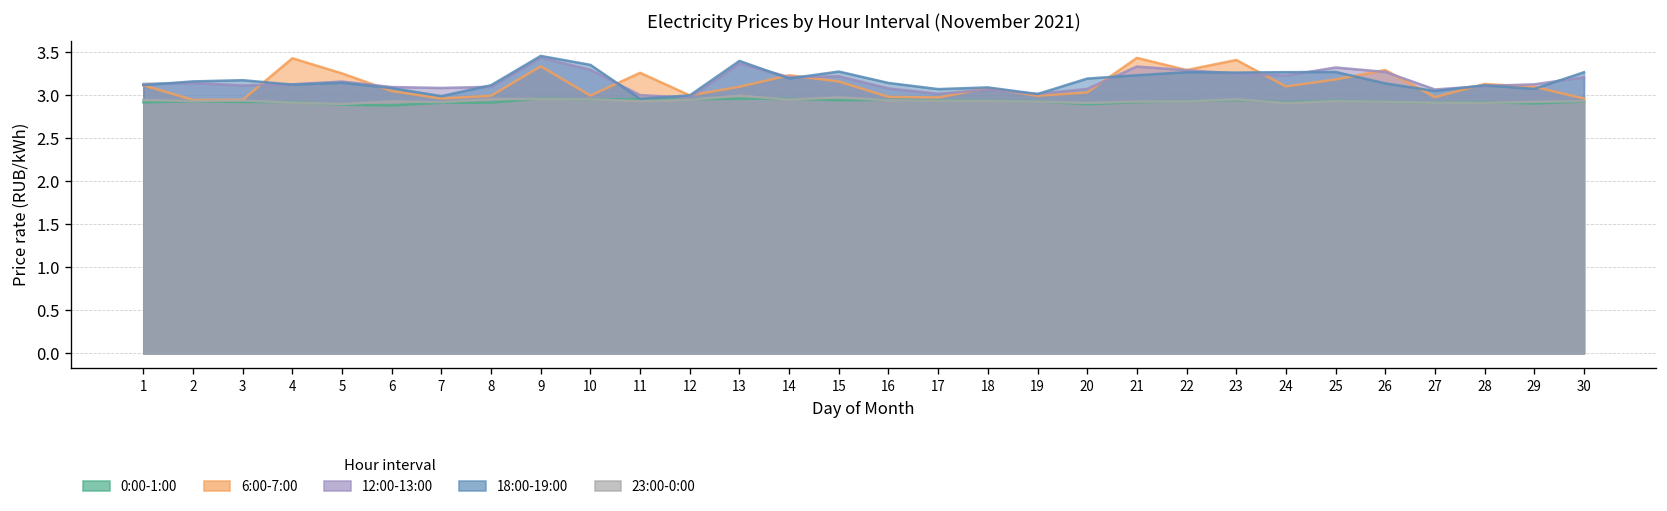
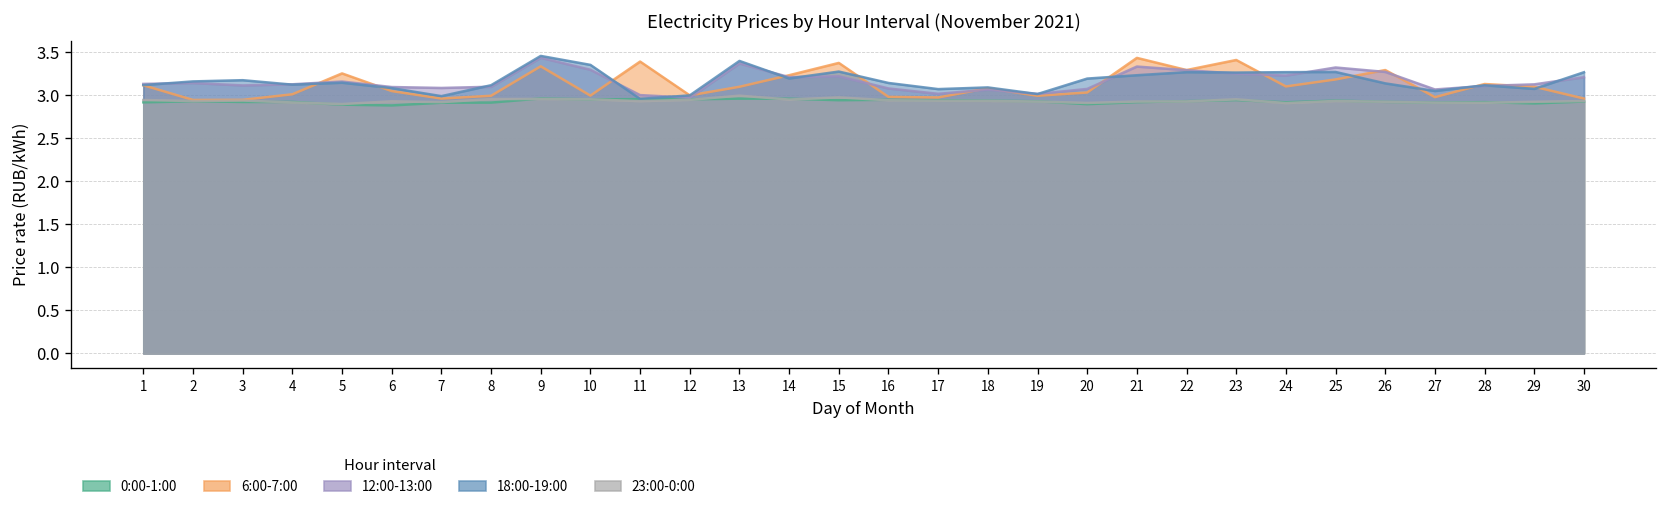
6:00-7:00, 4: 3.4 -> 3.0
6:00-7:00, 11: 3.3 -> 3.4
6:00-7:00, 15: 3.2 -> 3.4
